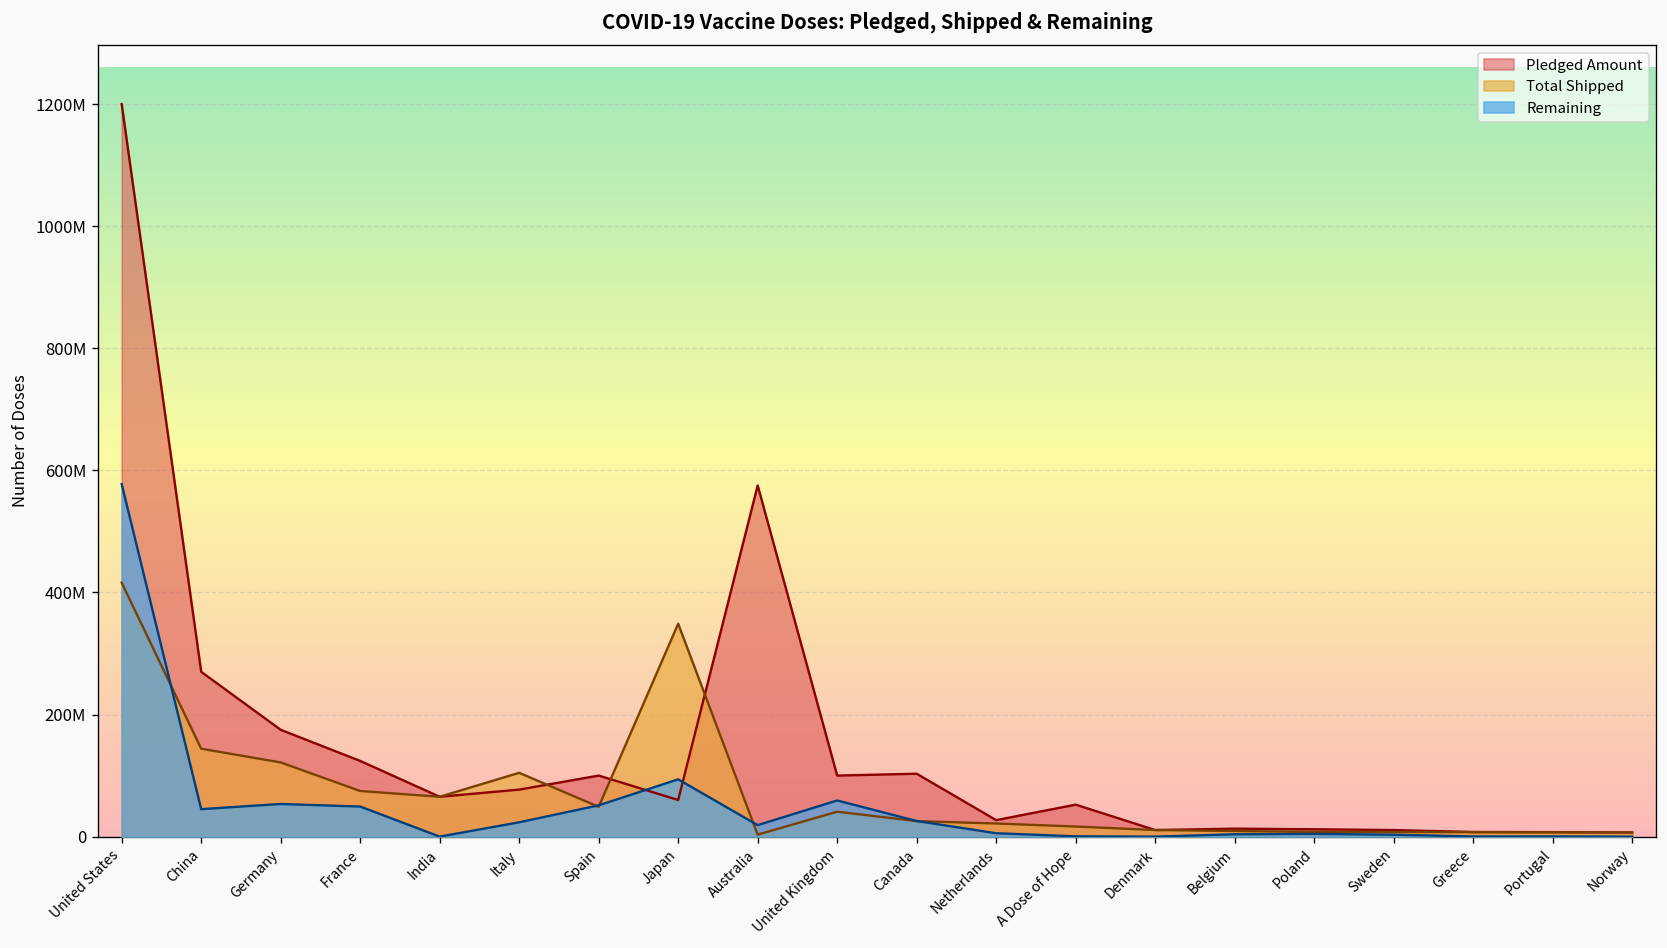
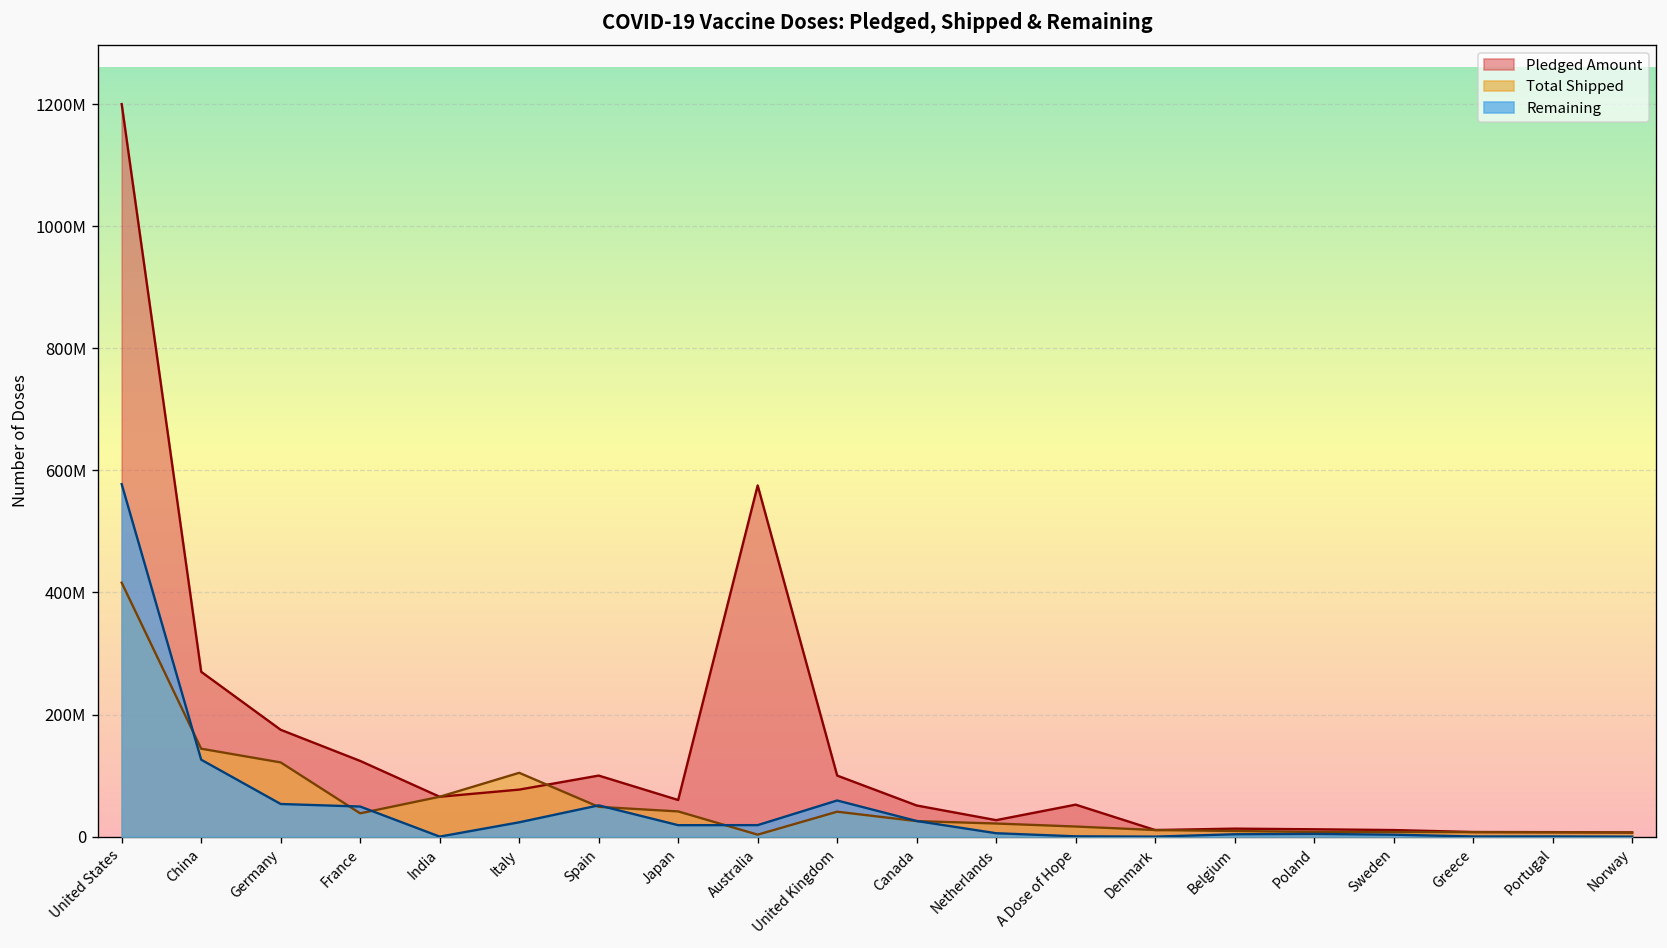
Remaining, China: 50000000 -> 130000000
Total Shipped, France: 70000000 -> 40000000
Total Shipped, Japan: 350000000 -> 40000000
Remaining, Japan: 90000000 -> 20000000
Pledged Amount, Canada: 100000000 -> 50000000
